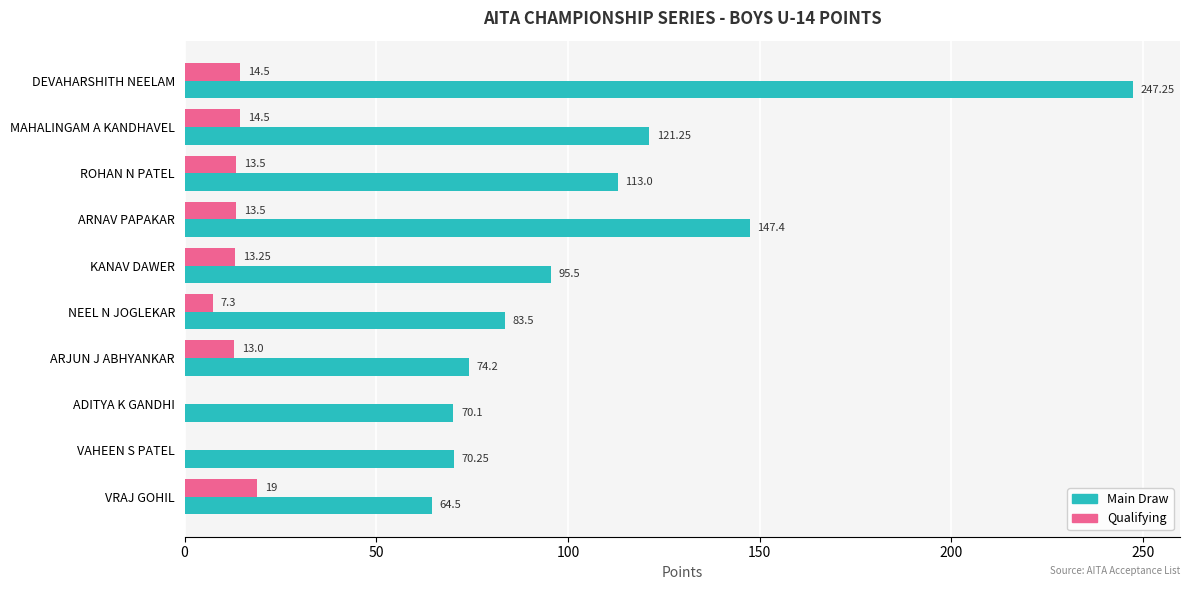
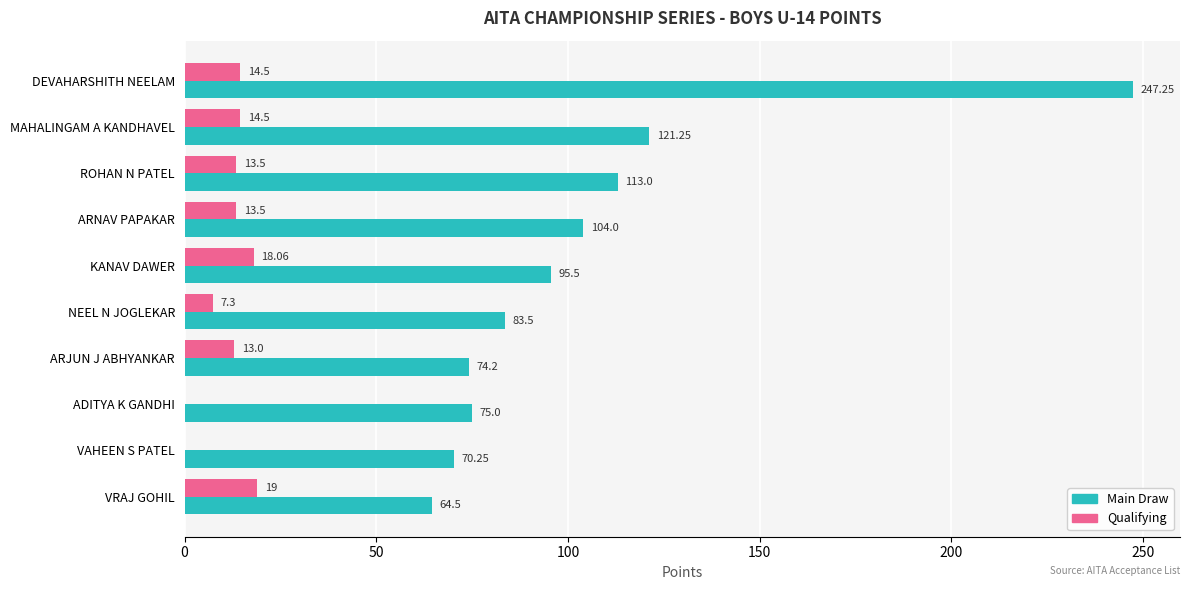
Main Draw, ARNAV PAPAKAR: 147.4 -> 104.0
Qualifying, KANAV DAWER: 13.25 -> 18.06
Main Draw, ADITYA K GANDHI: 70.1 -> 75.0
